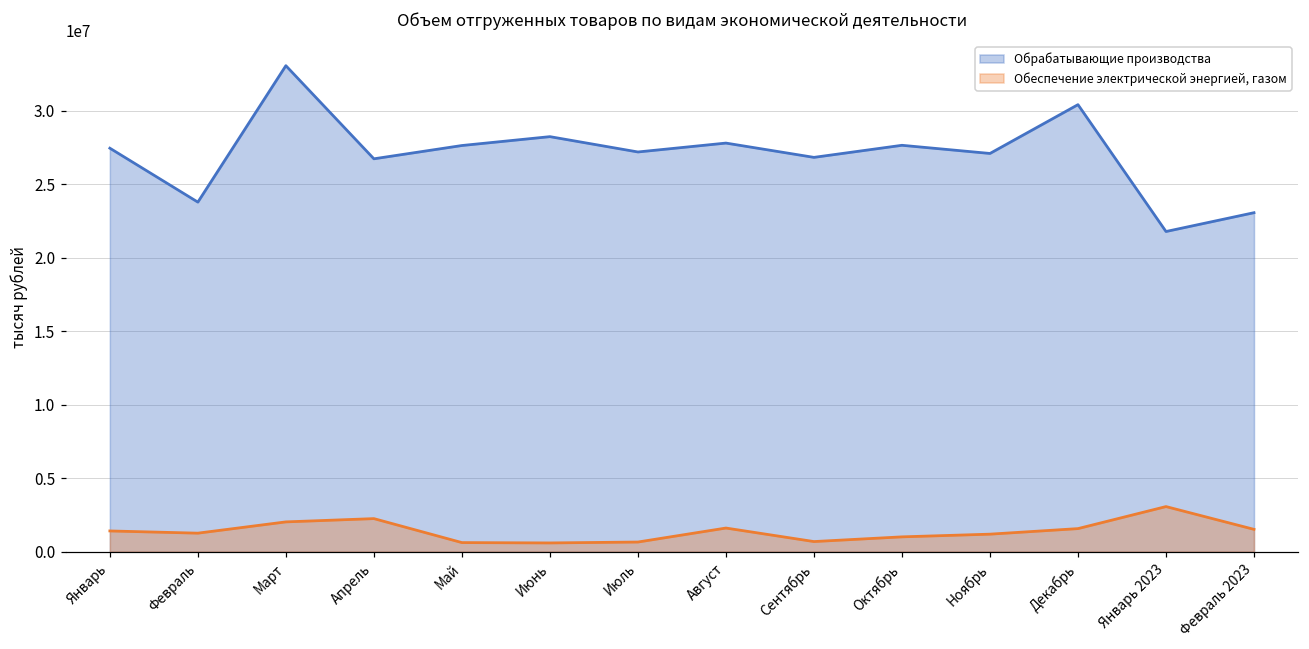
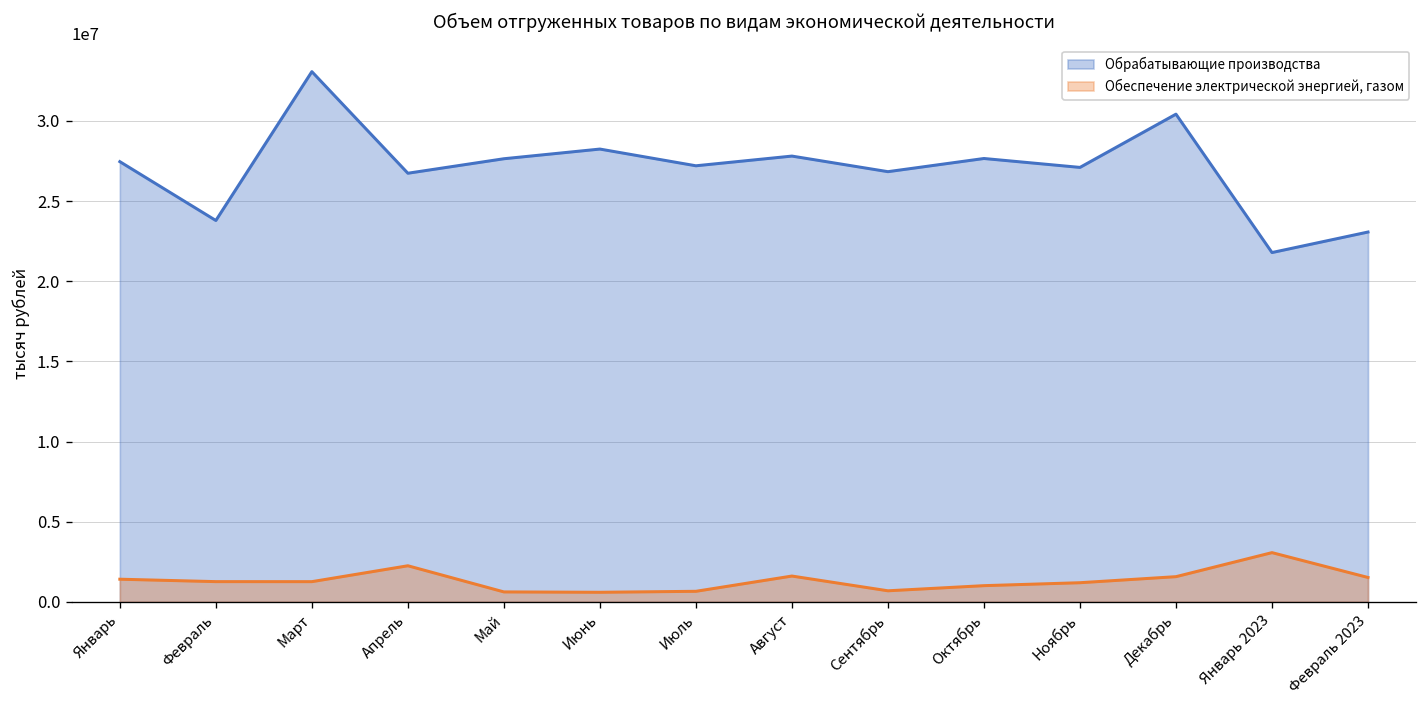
Обеспечение электрической энергией, газом, Март: 2000000 -> 1300000
